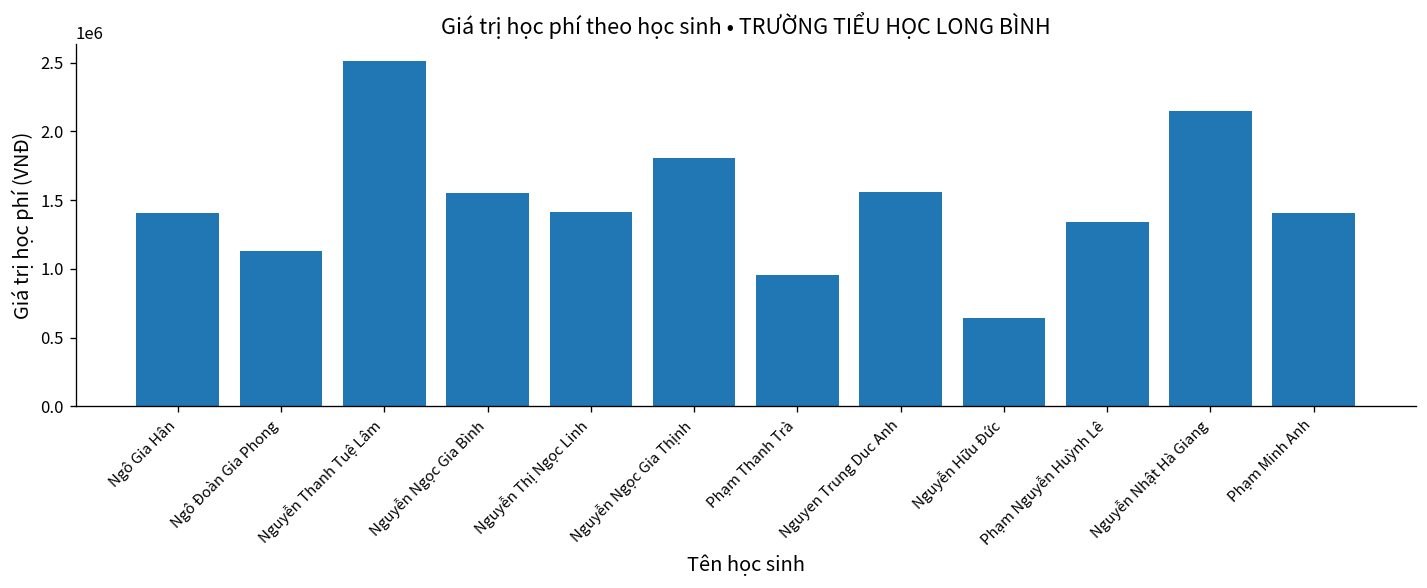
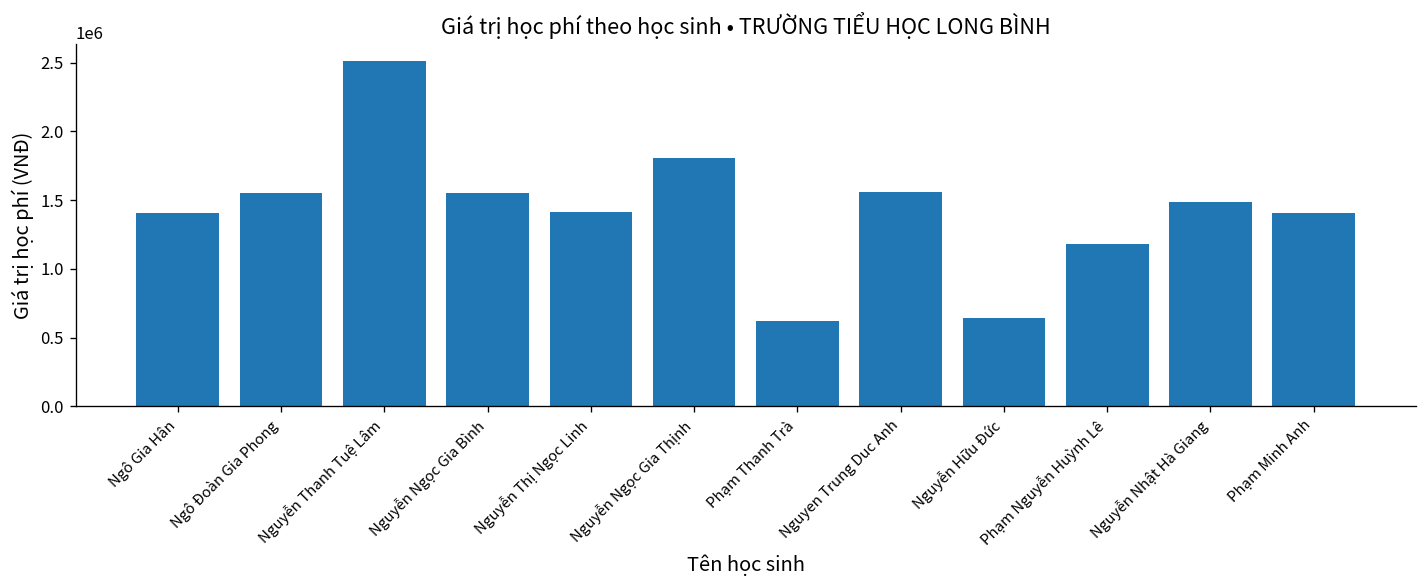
Ngô Đoàn Gia Phong: 1130000 -> 1550000
Phạm Thanh Trà: 950000 -> 630000
Phạm Nguyễn Huỳnh Lê: 1340000 -> 1180000
Nguyễn Nhật Hà Giang: 2150000 -> 1490000
